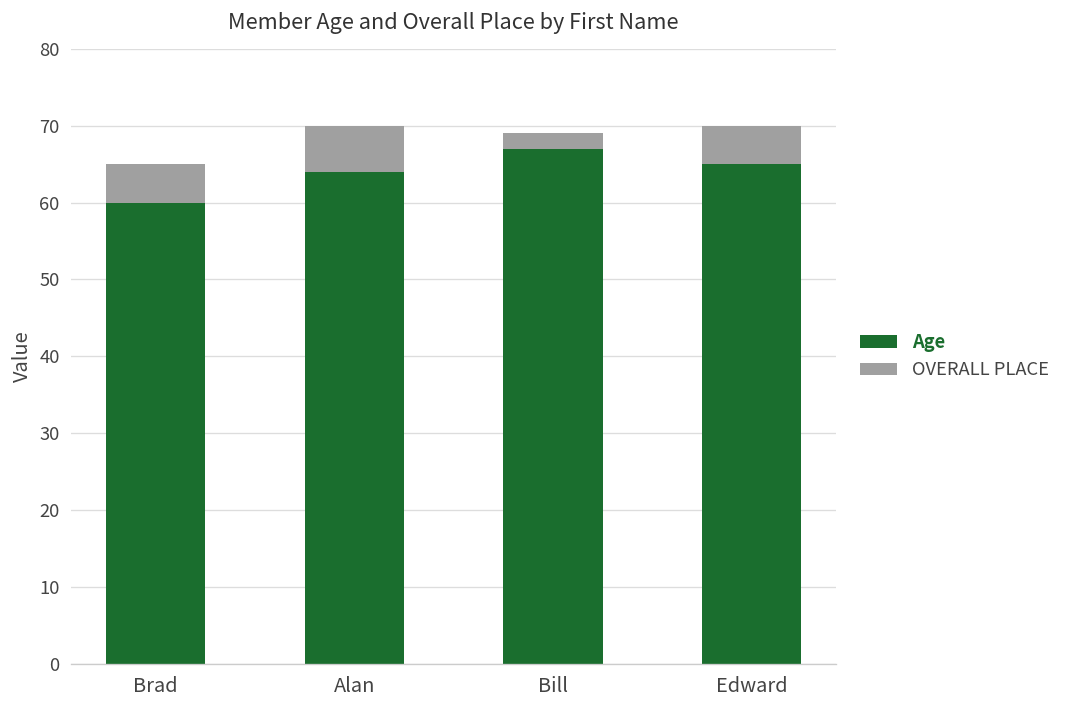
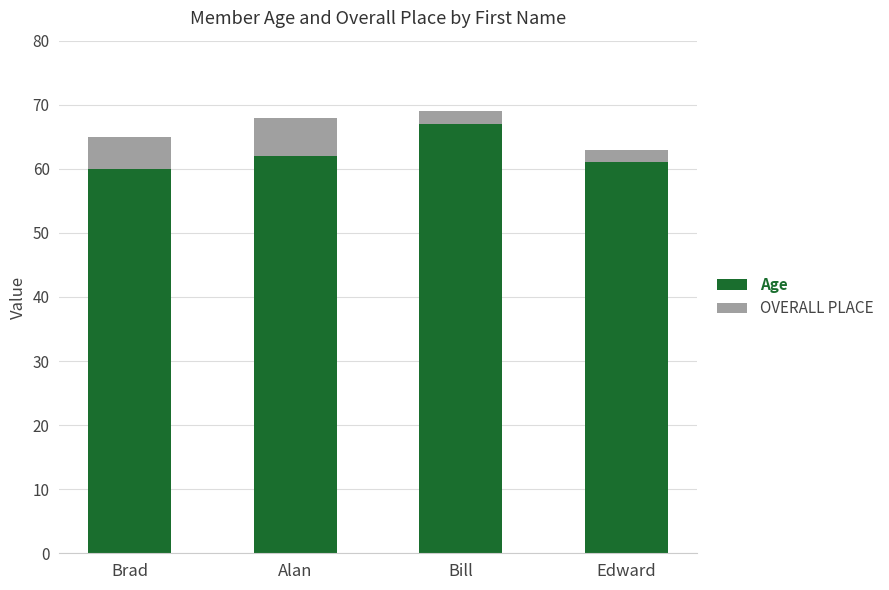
Age, Alan: 64 -> 62
Age, Edward: 65 -> 61
OVERALL PLACE, Edward: 5 -> 2
